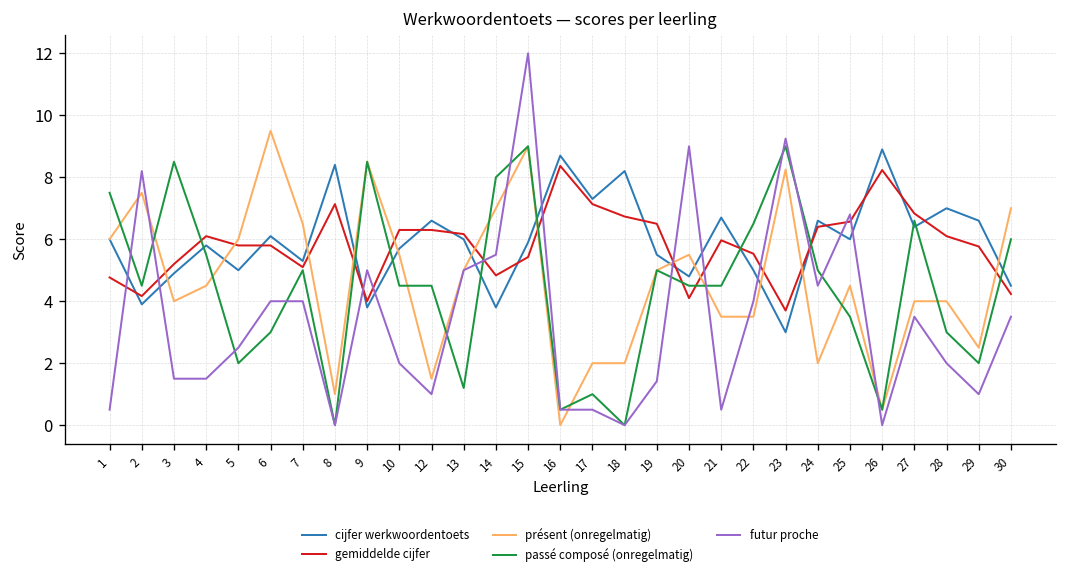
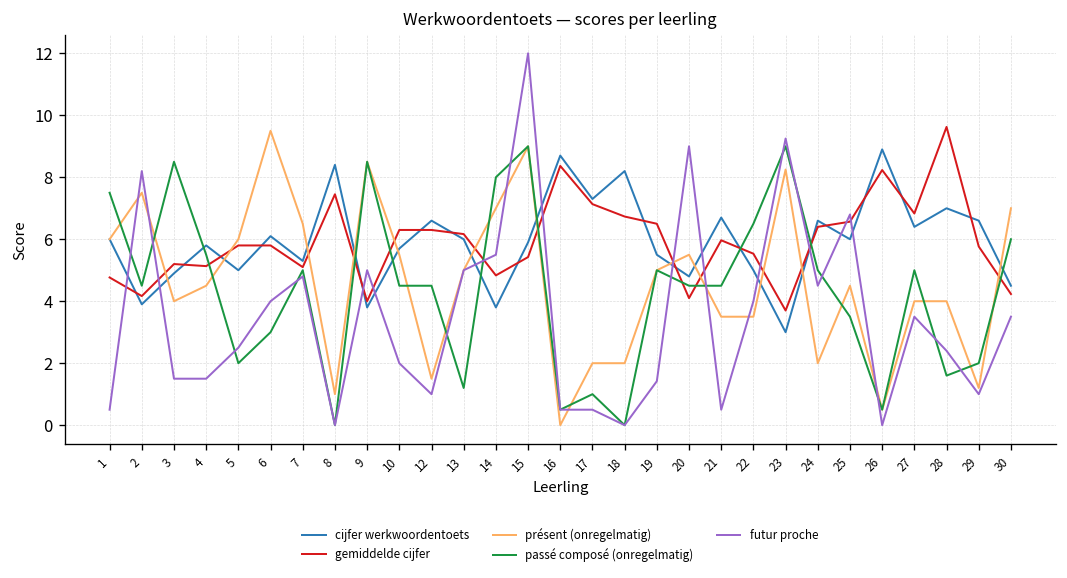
gemiddelde cijfer, 4: 6.1 -> 5.1
futur proche, 7: 4.0 -> 4.8
gemiddelde cijfer, 8: 7.1 -> 7.5
passé composé (onregelmatig), 27: 6.6 -> 5.0
gemiddelde cijfer, 28: 6.1 -> 9.6
passé composé (onregelmatig), 28: 3.0 -> 1.6
futur proche, 28: 2.0 -> 2.4
présent (onregelmatig), 29: 2.5 -> 1.2
